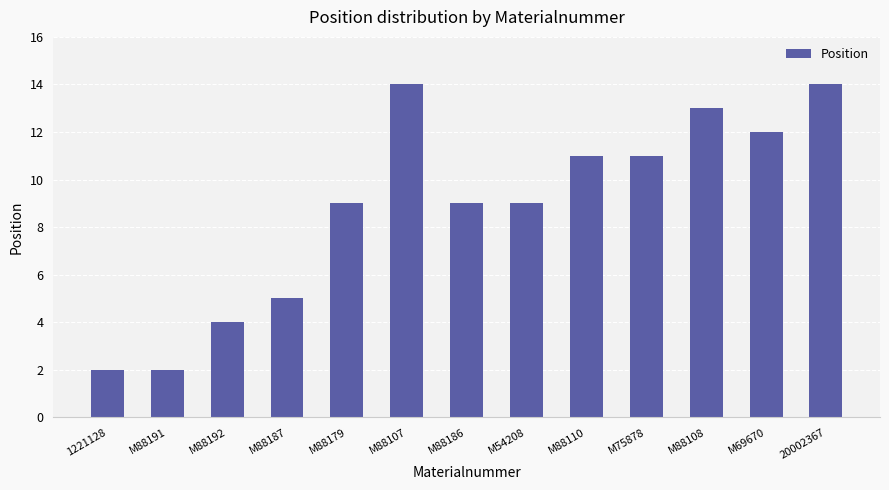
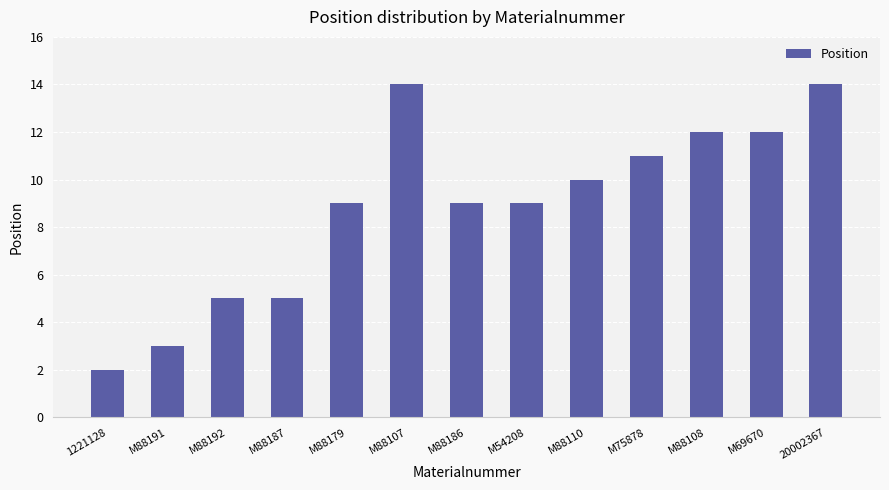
M88191: 2 -> 3
M88192: 4 -> 5
M88110: 11 -> 10
M88108: 13 -> 12
